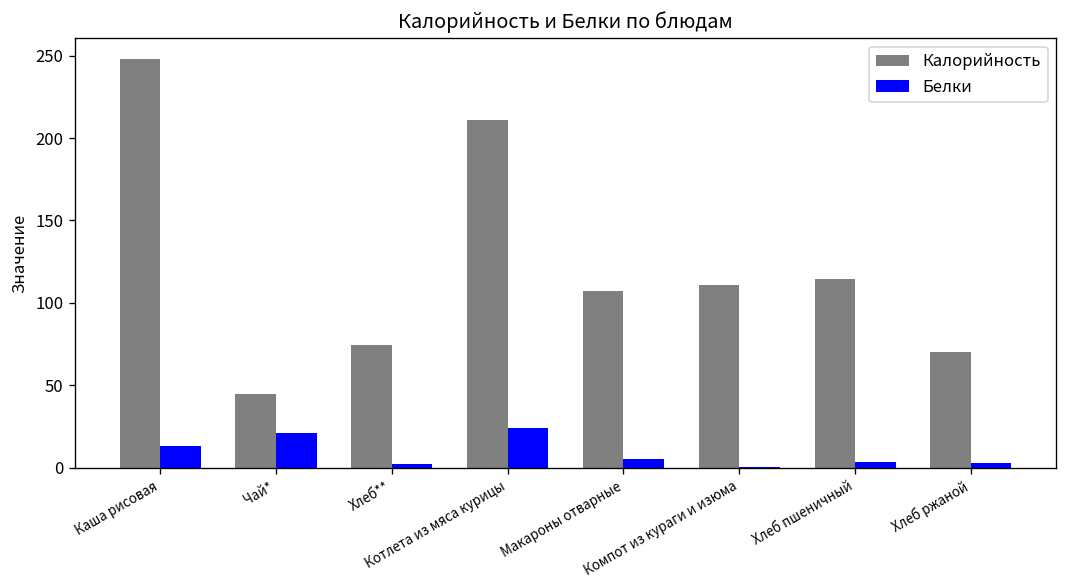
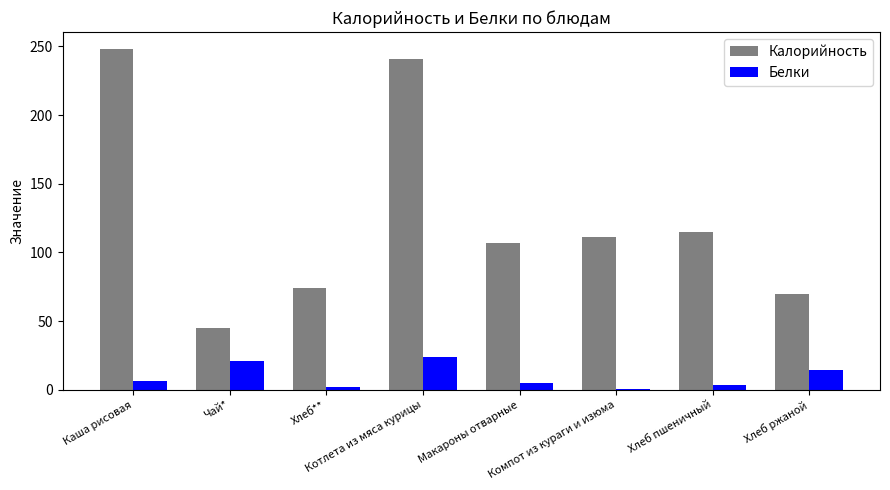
Белки, Каша рисовая: 13 -> 6
Калорийность, Котлета из мяса курицы: 211 -> 241
Белки, Хлеб ржаной: 3 -> 15
